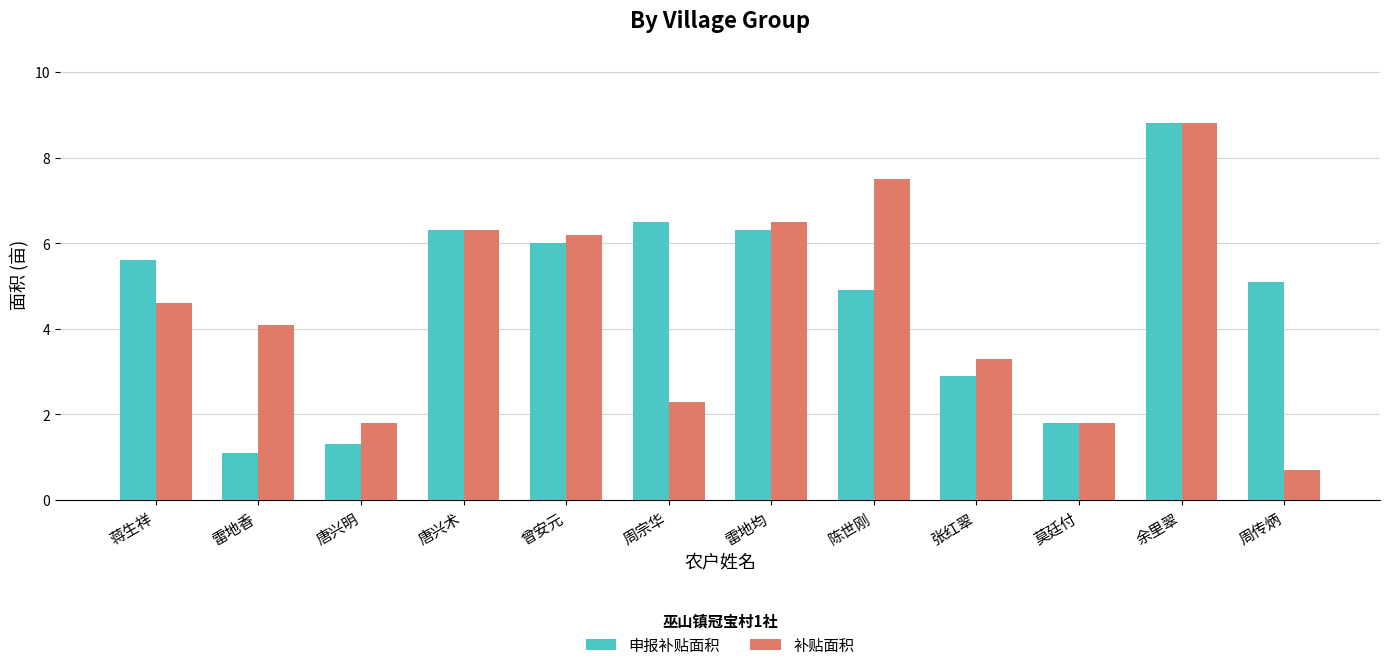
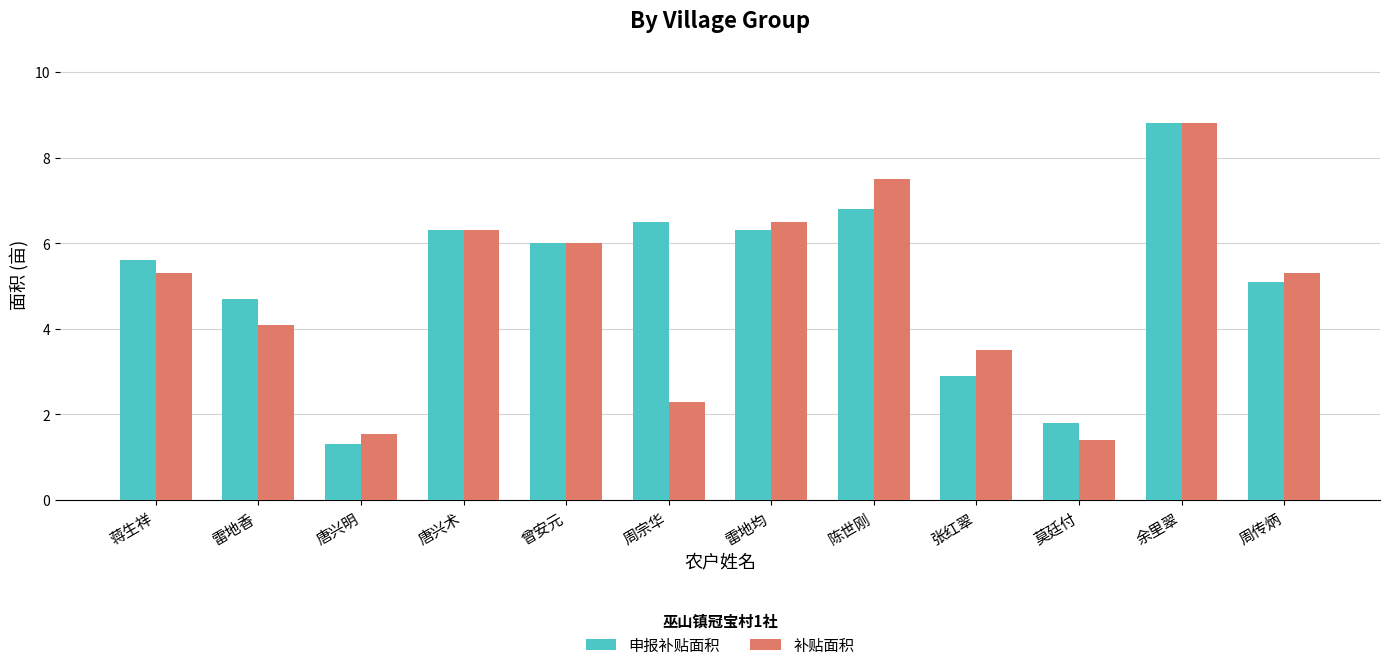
补贴面积, 蒋生祥: 4.6 -> 5.3
申报补贴面积, 雷地香: 1.1 -> 4.7
补贴面积, 唐兴明: 1.8 -> 1.5
补贴面积, 曾安元: 6.2 -> 6.0
申报补贴面积, 陈世刚: 4.9 -> 6.8
补贴面积, 张红翠: 3.3 -> 3.5
补贴面积, 莫廷付: 1.8 -> 1.4
补贴面积, 周传炳: 0.7 -> 5.3
